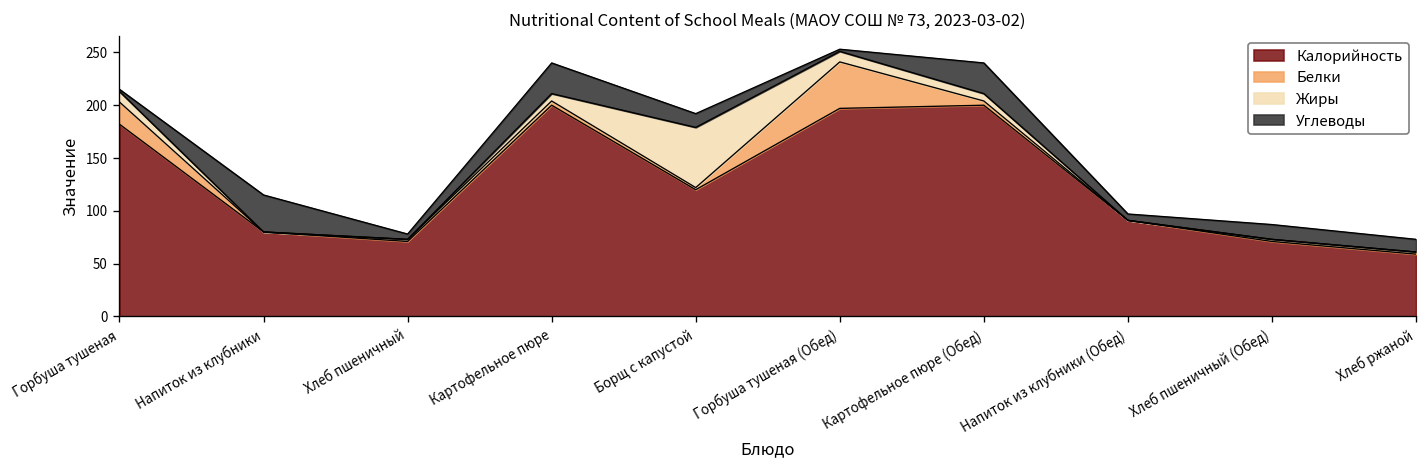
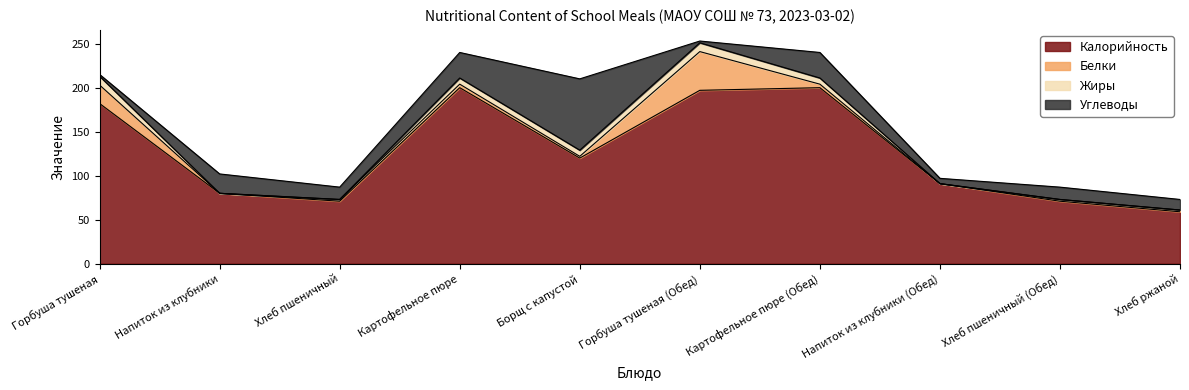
Углеводы, Напиток из клубники: 40 -> 20
Углеводы, Хлеб пшеничный: 5 -> 14
Жиры, Борщ с капустой: 60 -> 10
Углеводы, Борщ с капустой: 10 -> 80
